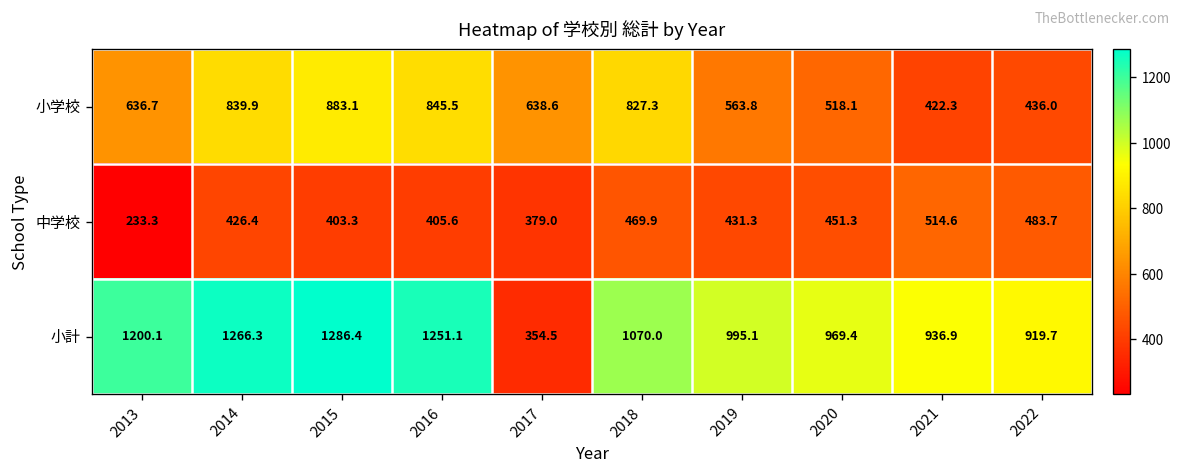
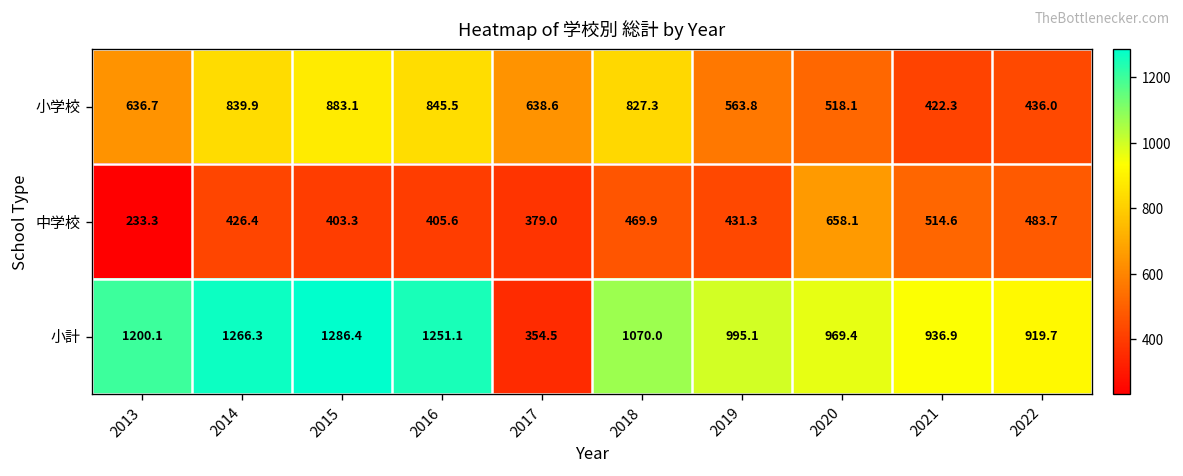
中学校, 2020: 451.3 -> 658.1
